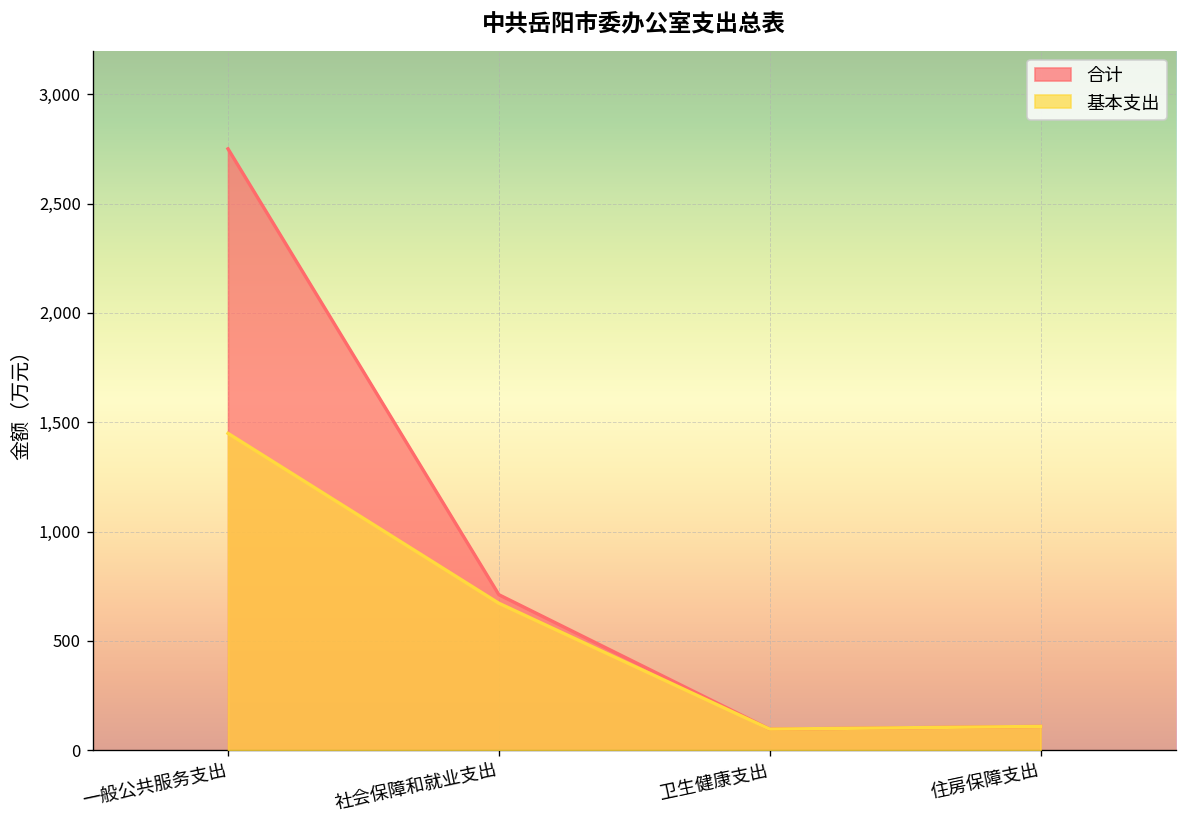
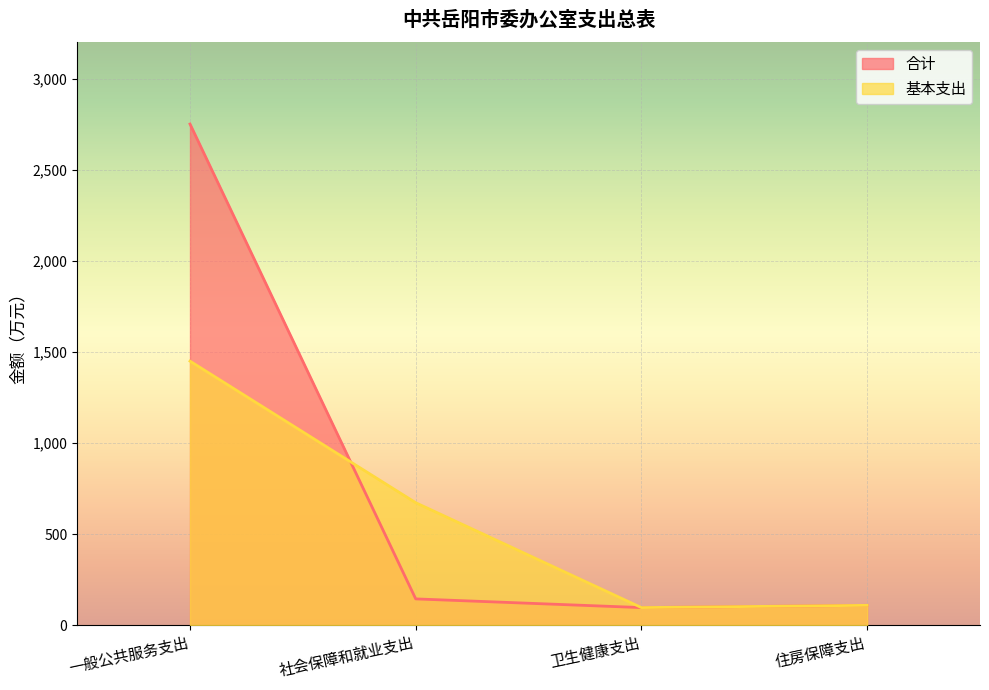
合计, 社会保障和就业支出: 710 -> 140
